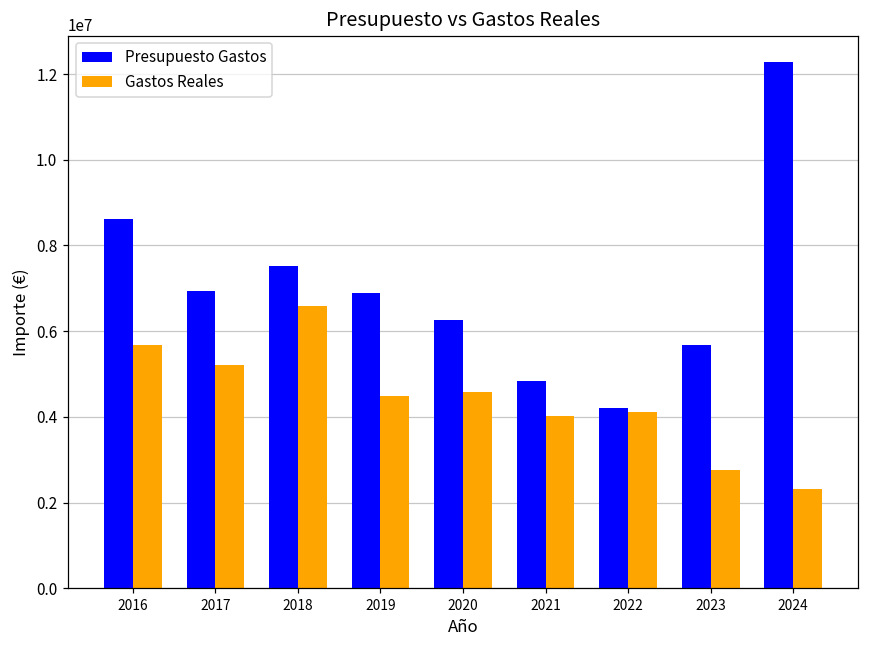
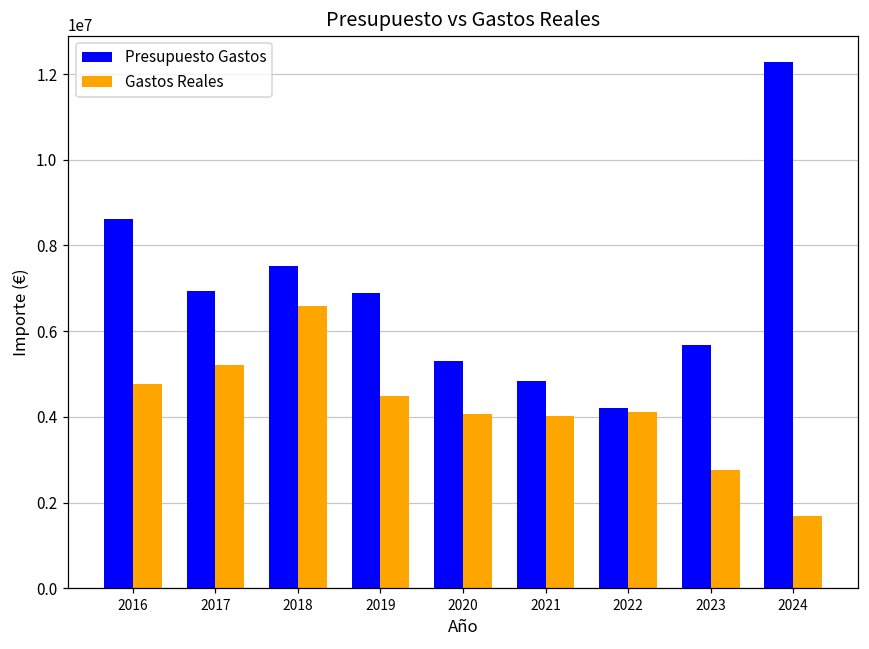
Gastos Reales, 2016: 5700000 -> 4800000
Presupuesto Gastos, 2020: 6300000 -> 5300000
Gastos Reales, 2020: 4600000 -> 4100000
Gastos Reales, 2024: 2300000 -> 1700000
